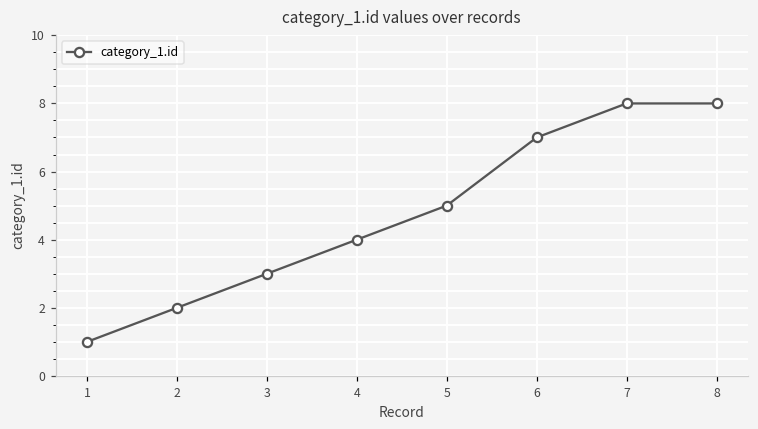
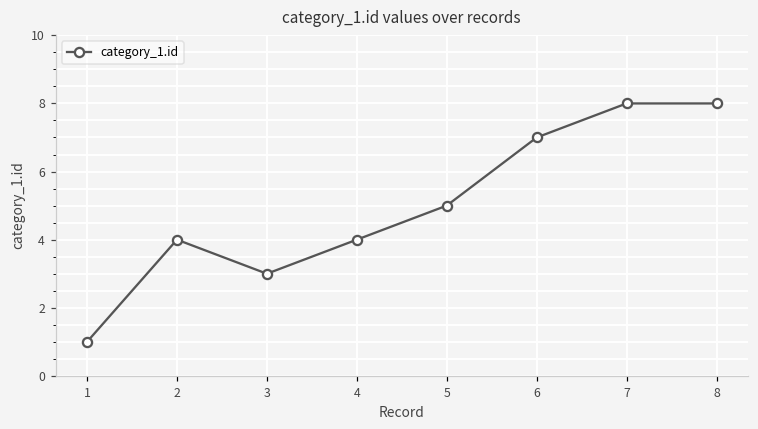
2: 2 -> 4
